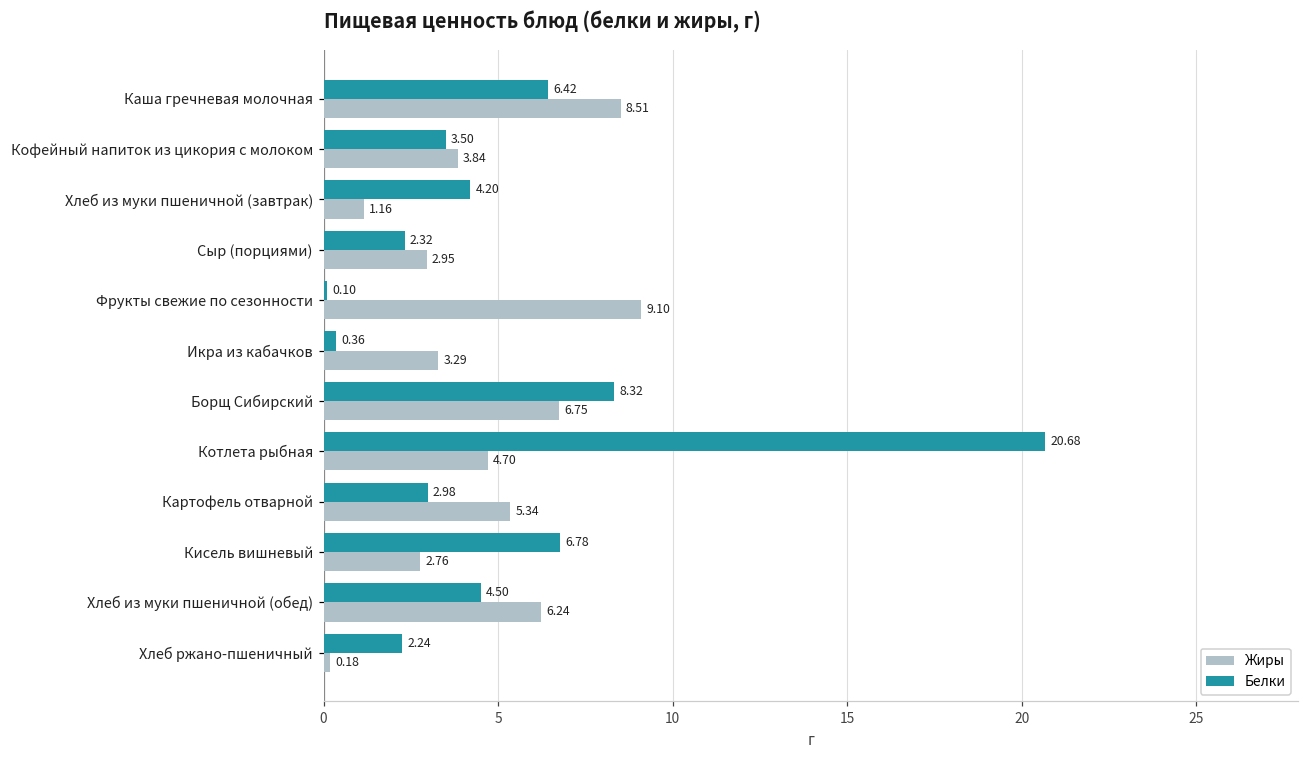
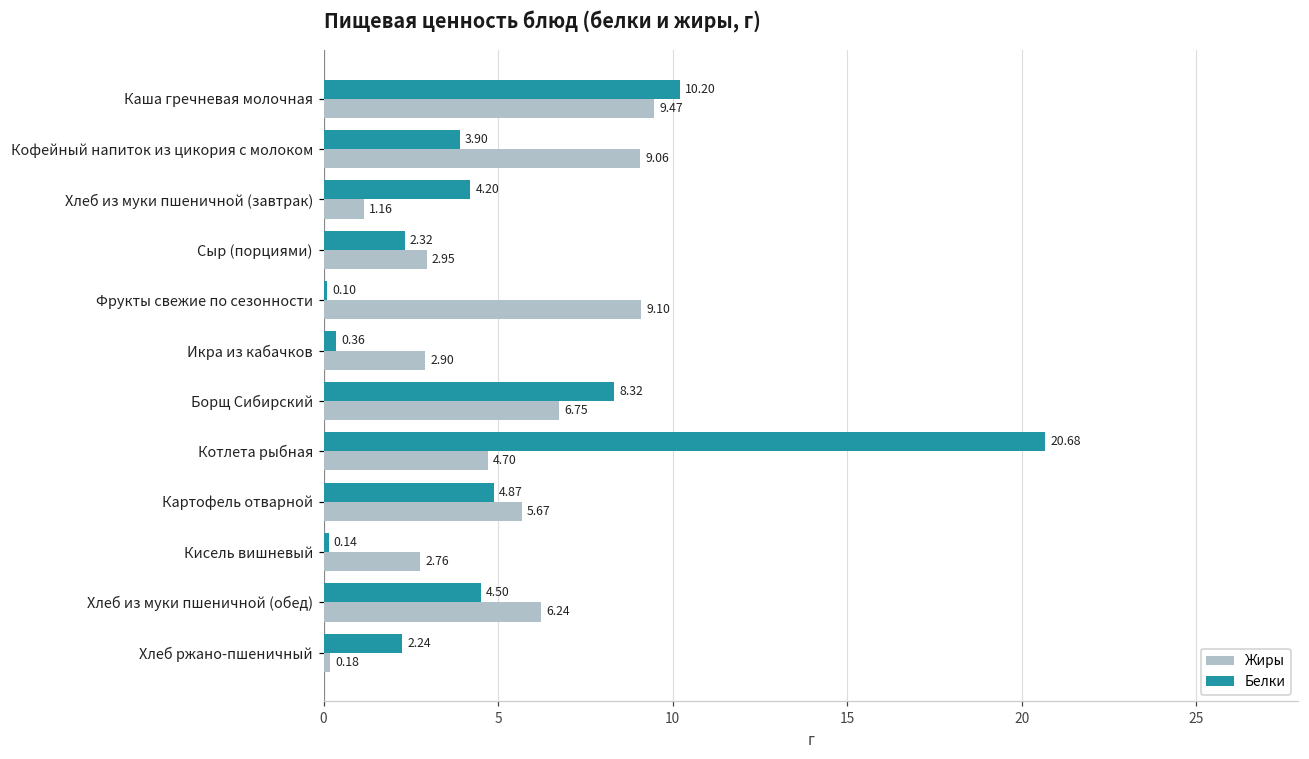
Белки, Каша гречневая молочная: 6.42 -> 10.20
Жиры, Каша гречневая молочная: 8.51 -> 9.47
Белки, Кофейный напиток из цикория с молоком: 3.50 -> 3.90
Жиры, Кофейный напиток из цикория с молоком: 3.84 -> 9.06
Жиры, Икра из кабачков: 3.29 -> 2.90
Белки, Картофель отварной: 2.98 -> 4.87
Жиры, Картофель отварной: 5.34 -> 5.67
Белки, Кисель вишневый: 6.78 -> 0.14
